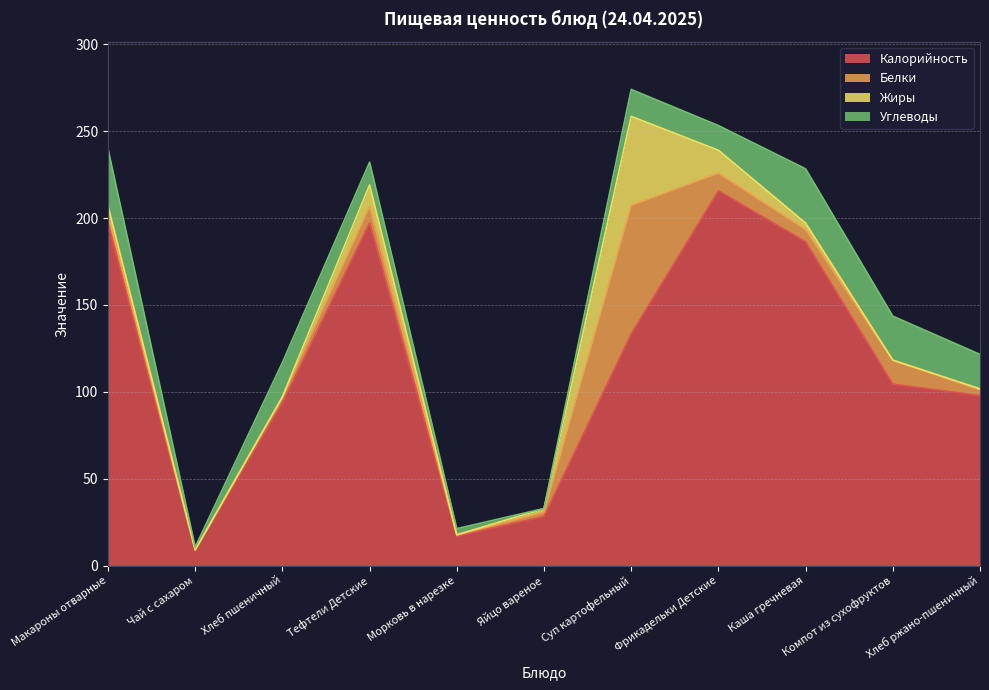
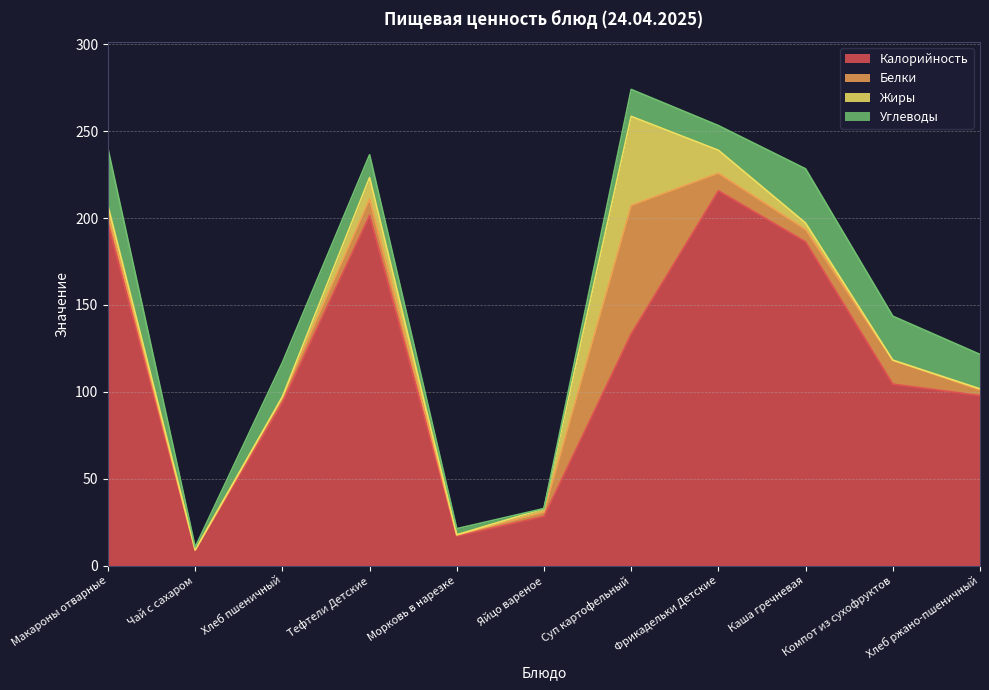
Калорийность, Тефтели Детские: 197 -> 202
